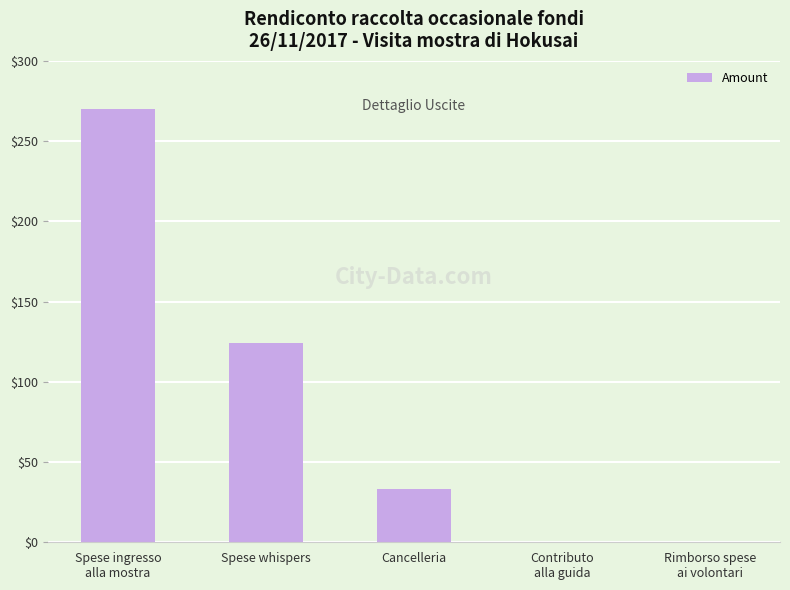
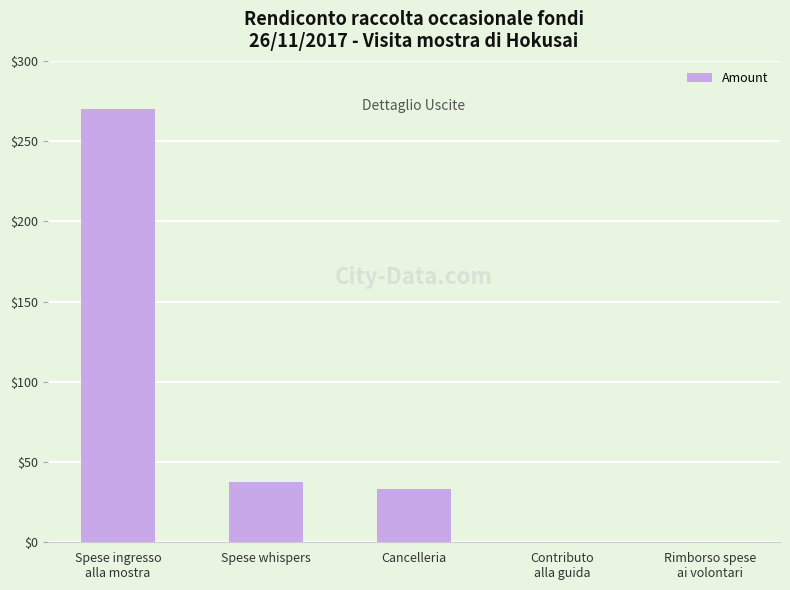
Spese whispers: $124 -> $38
